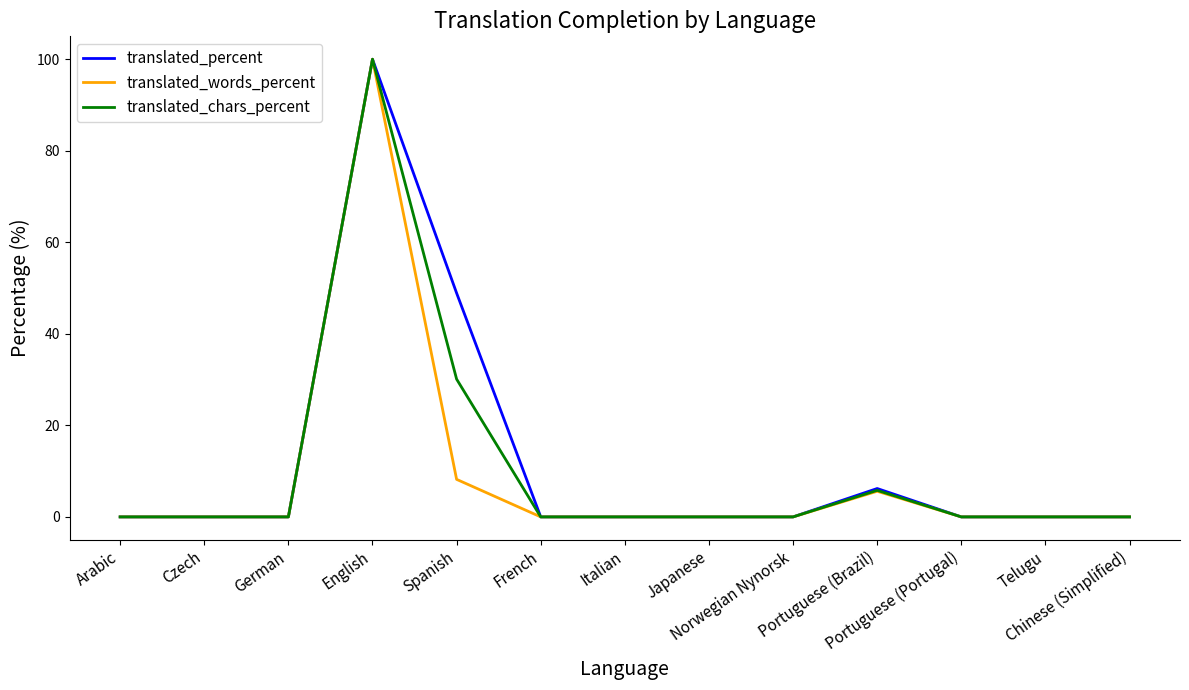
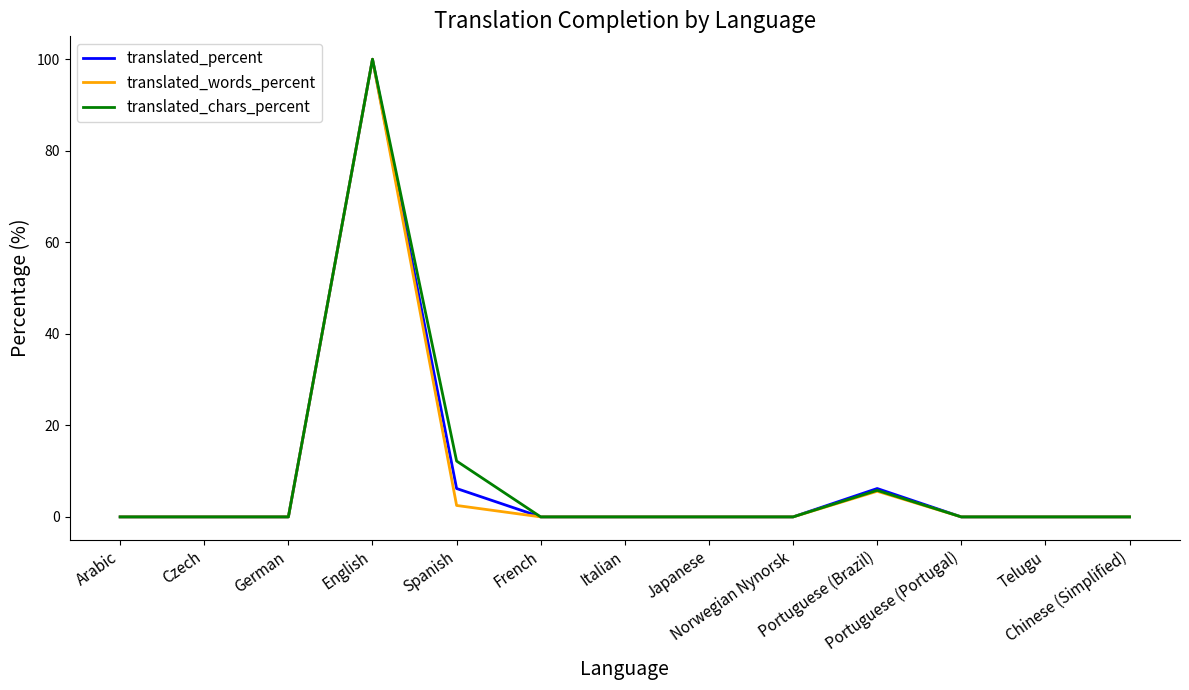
translated_percent, Spanish: 49 -> 6
translated_words_percent, Spanish: 8 -> 3
translated_chars_percent, Spanish: 30 -> 12
